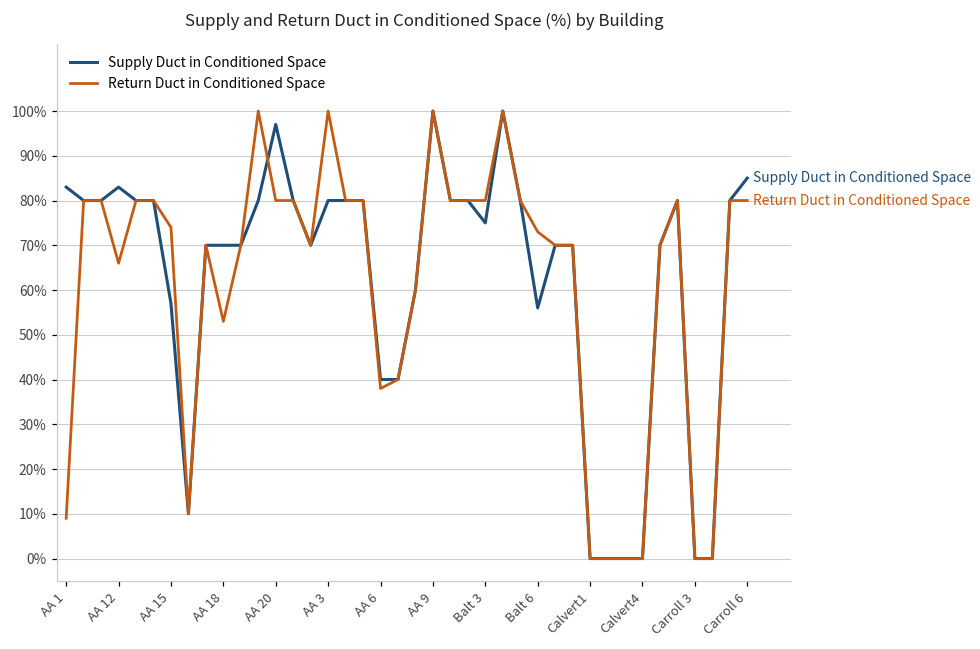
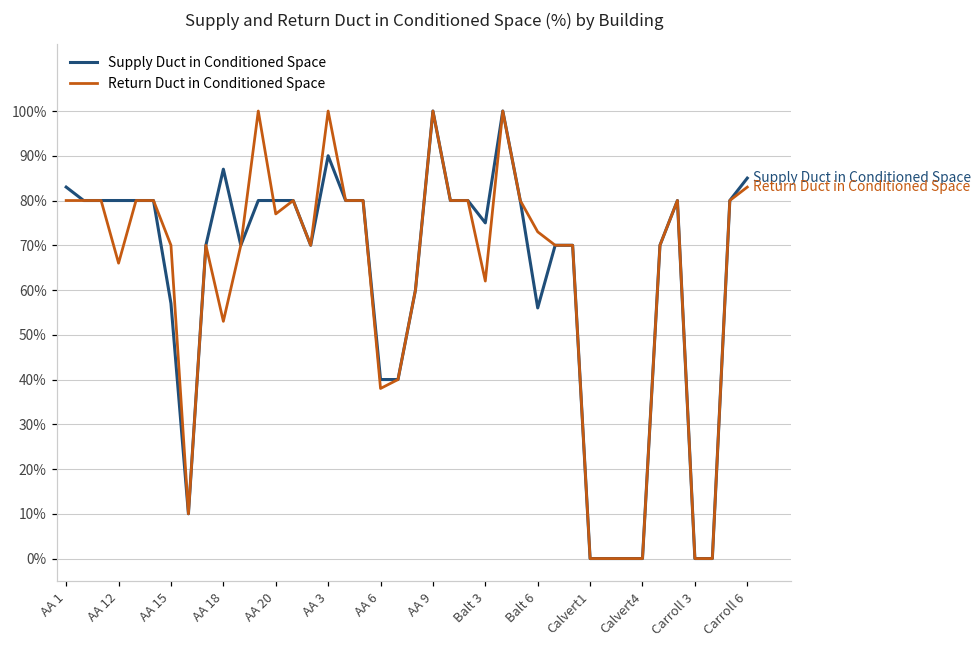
Return Duct in Conditioned Space, AA 1: 9% -> 80%
Supply Duct in Conditioned Space, AA 12: 83% -> 80%
Return Duct in Conditioned Space, AA 15: 74% -> 70%
Supply Duct in Conditioned Space, AA 18: 70% -> 87%
Supply Duct in Conditioned Space, AA 20: 97% -> 80%
Return Duct in Conditioned Space, AA 20: 80% -> 77%
Supply Duct in Conditioned Space, AA 3: 80% -> 90%
Return Duct in Conditioned Space, Balt 3: 80% -> 62%
Return Duct in Conditioned Space, Carroll 6: 80% -> 83%
